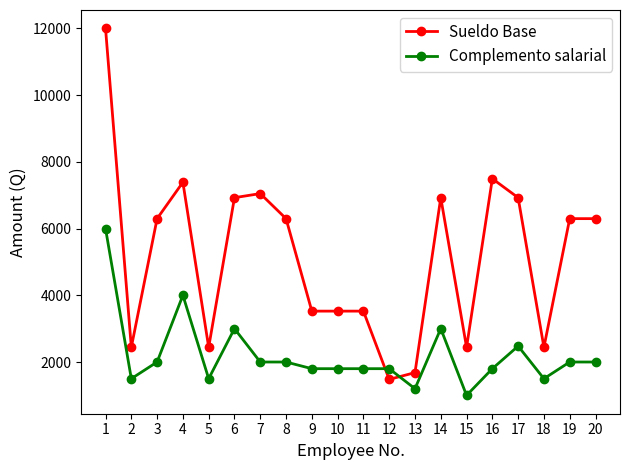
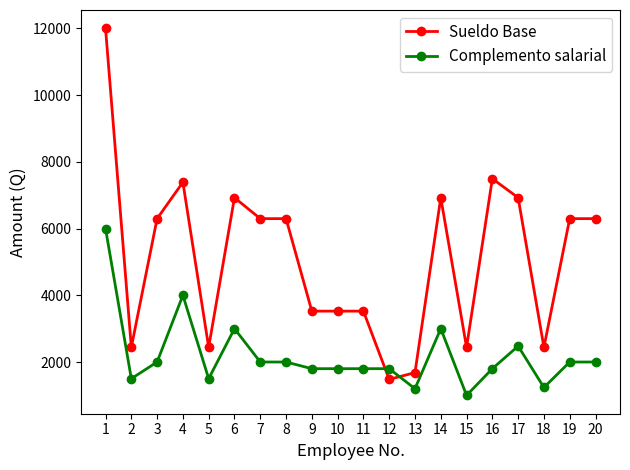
Sueldo Base, 7: 7000 -> 6300
Complemento salarial, 18: 1500 -> 1200
